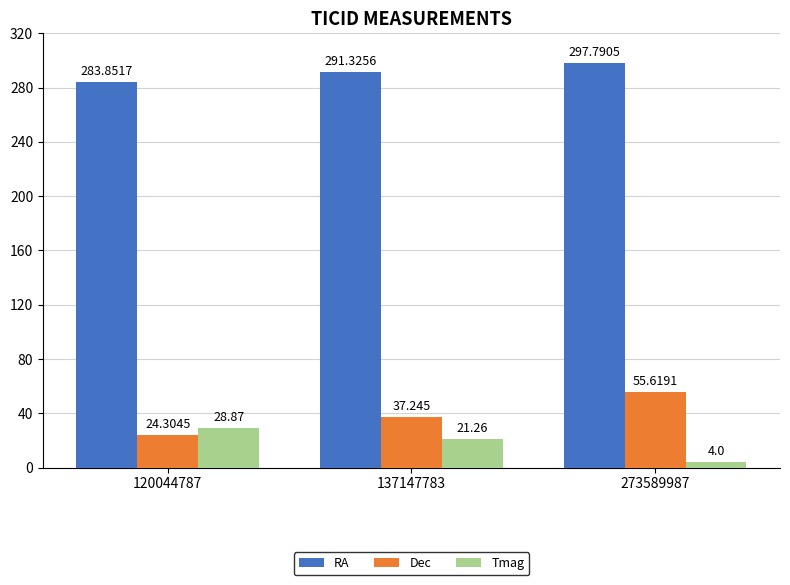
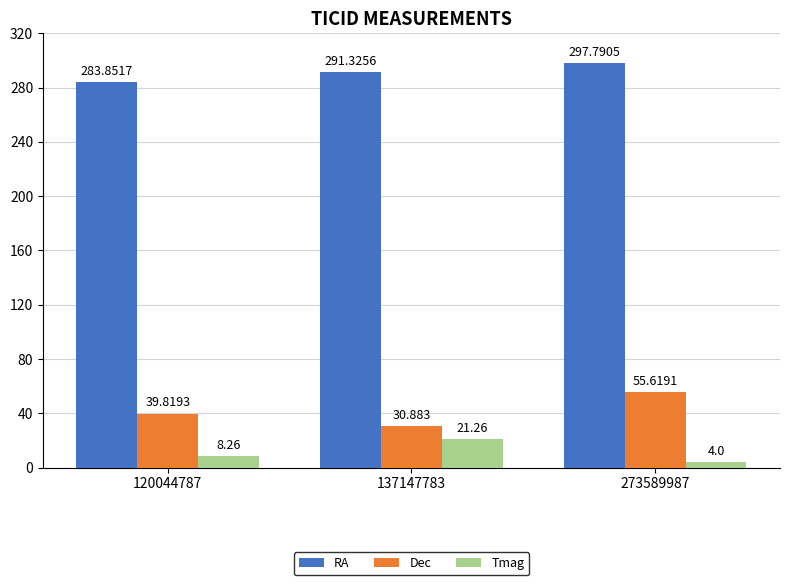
Dec, 120044787: 24.3045 -> 39.8193
Tmag, 120044787: 28.87 -> 8.26
Dec, 137147783: 37.245 -> 30.883
